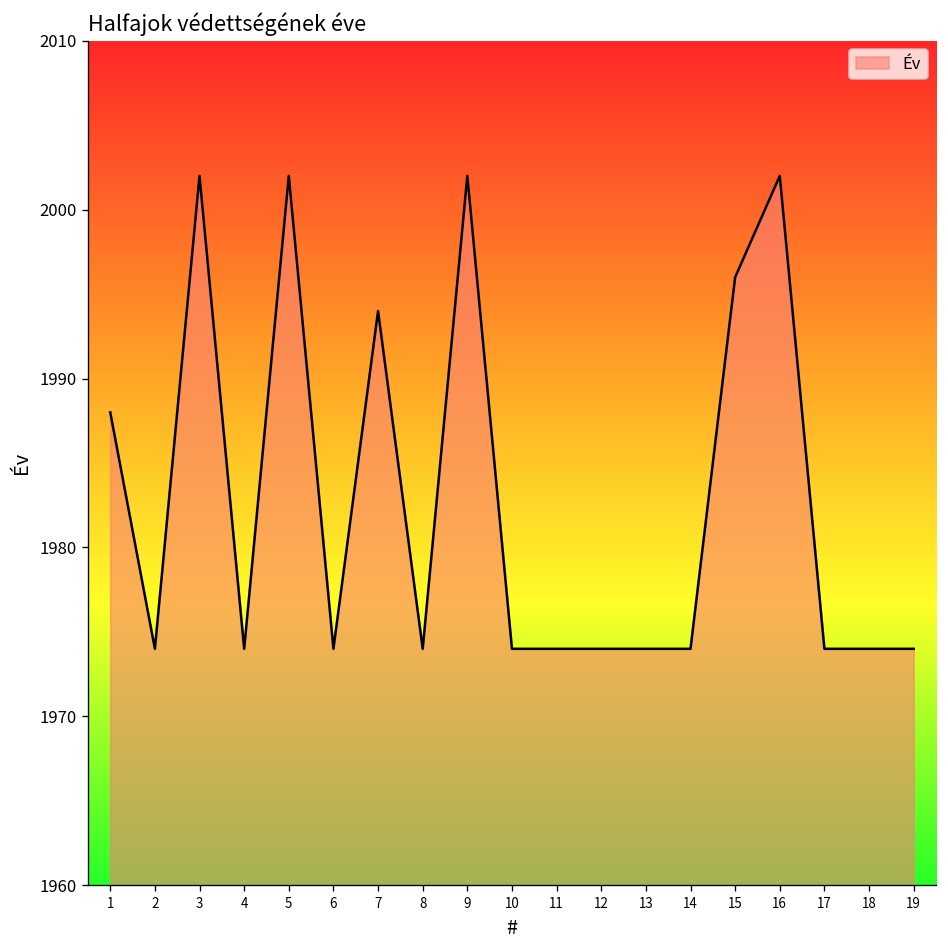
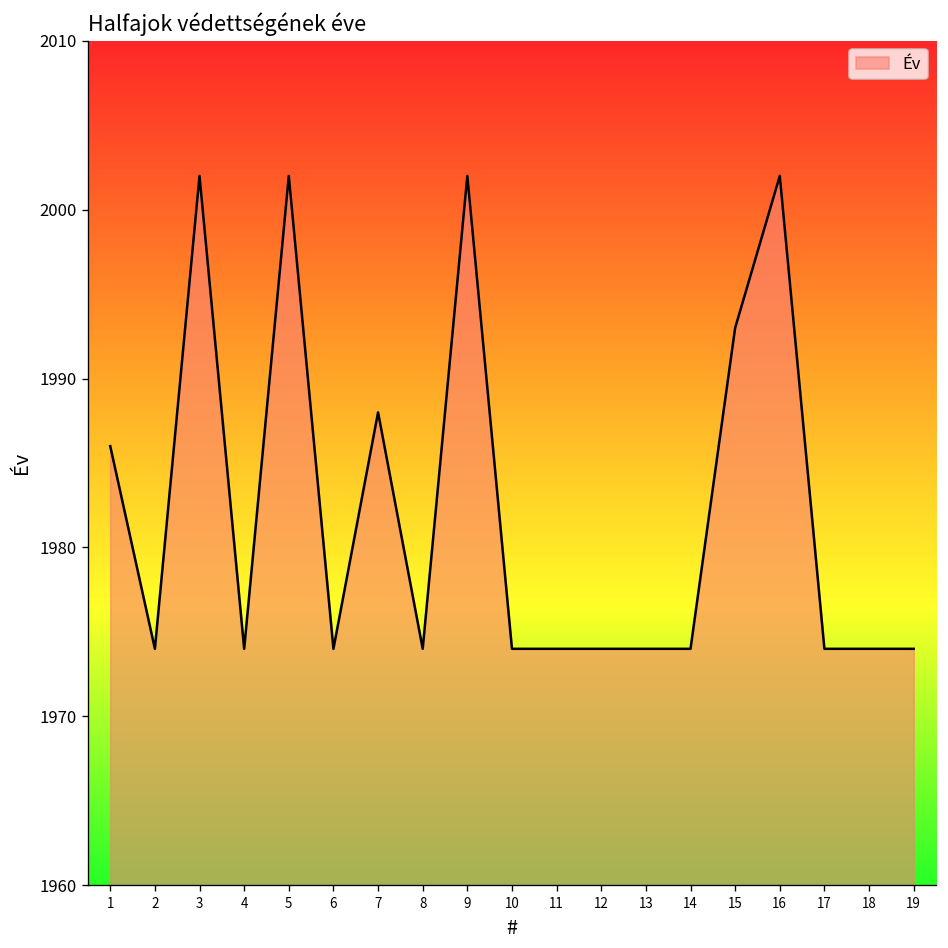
1: 1988 -> 1986
7: 1994 -> 1988
15: 1996 -> 1993
